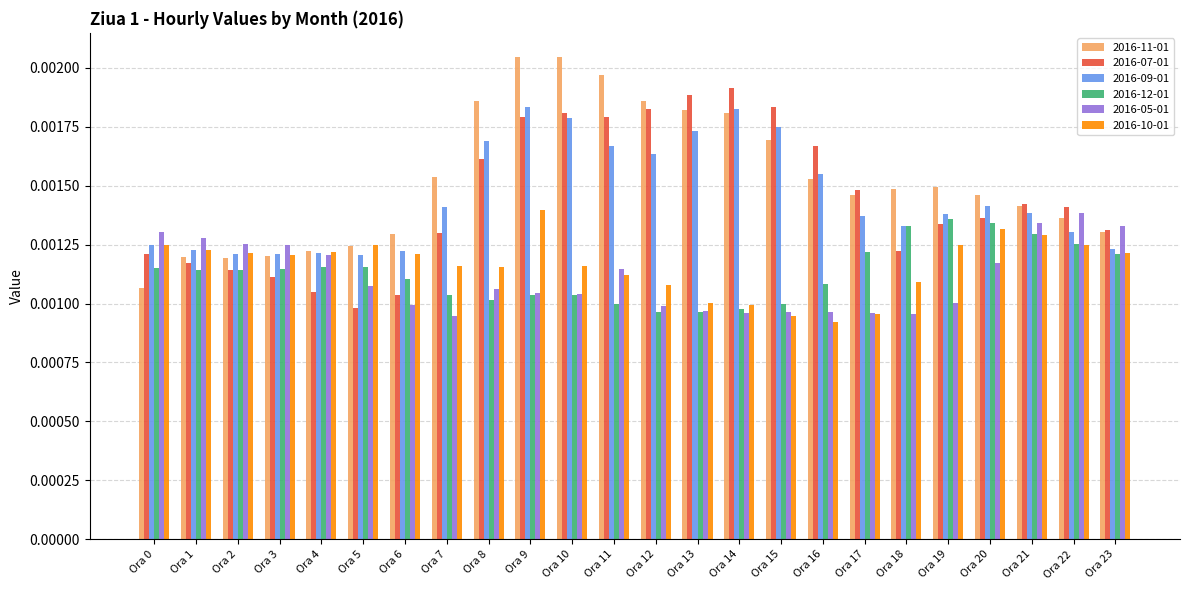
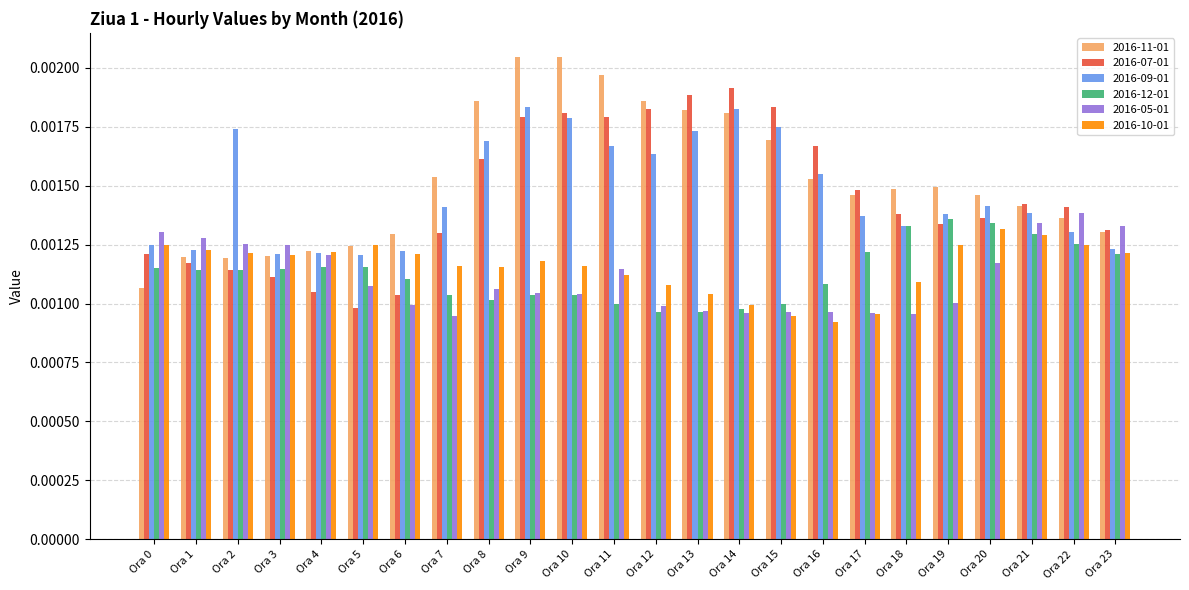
2016-09-01, Ora 2: 0.00121 -> 0.00174
2016-10-01, Ora 9: 0.00140 -> 0.00118
2016-10-01, Ora 13: 0.00100 -> 0.00104
2016-07-01, Ora 18: 0.00122 -> 0.00138
